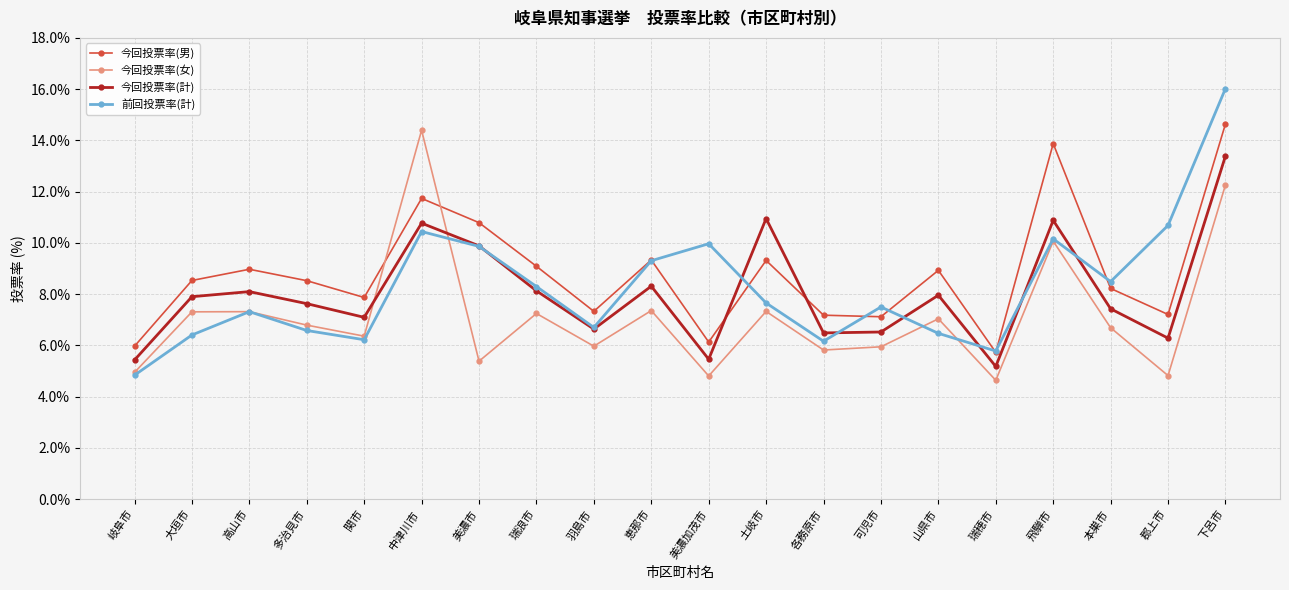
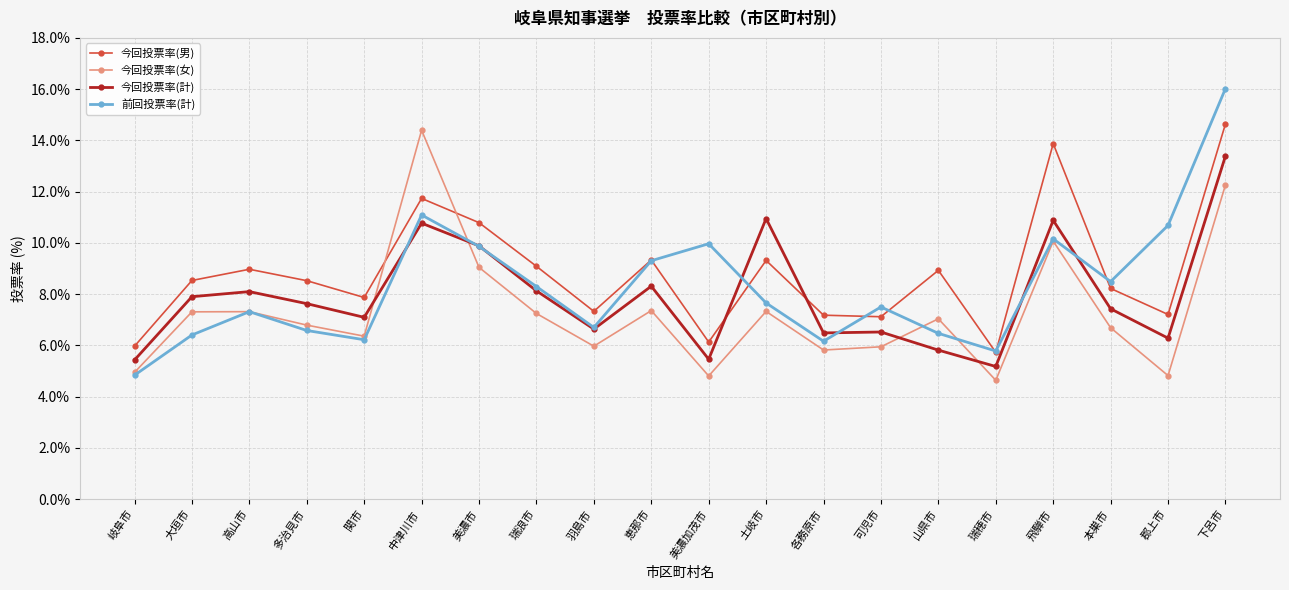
前回投票率(計), 中津川市: 10.4% -> 11.1%
今回投票率(女), 美濃市: 5.4% -> 9.0%
今回投票率(計), 山県市: 8.0% -> 5.8%
